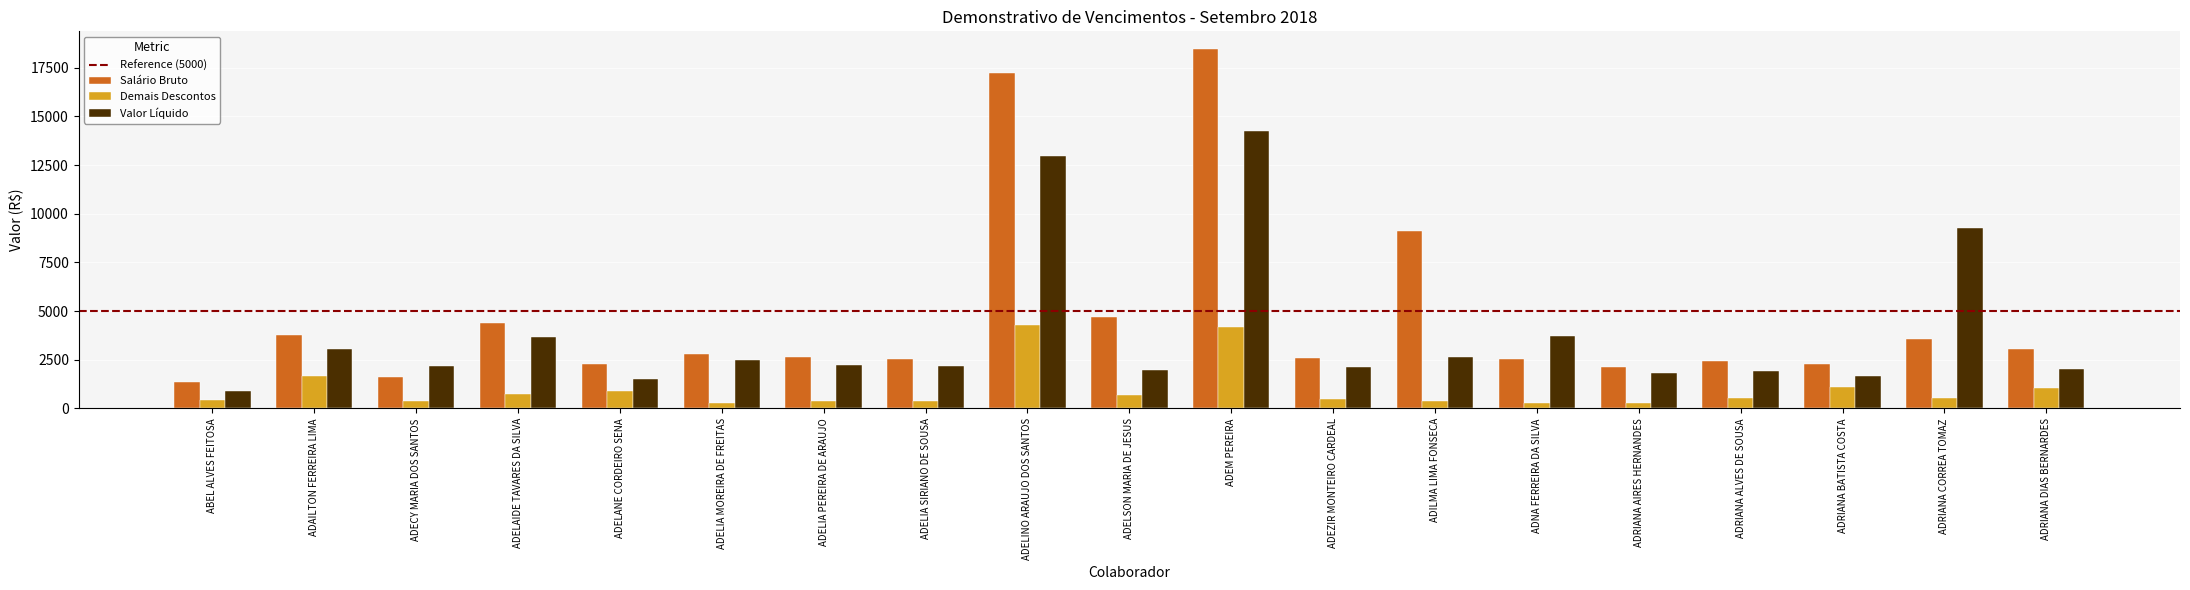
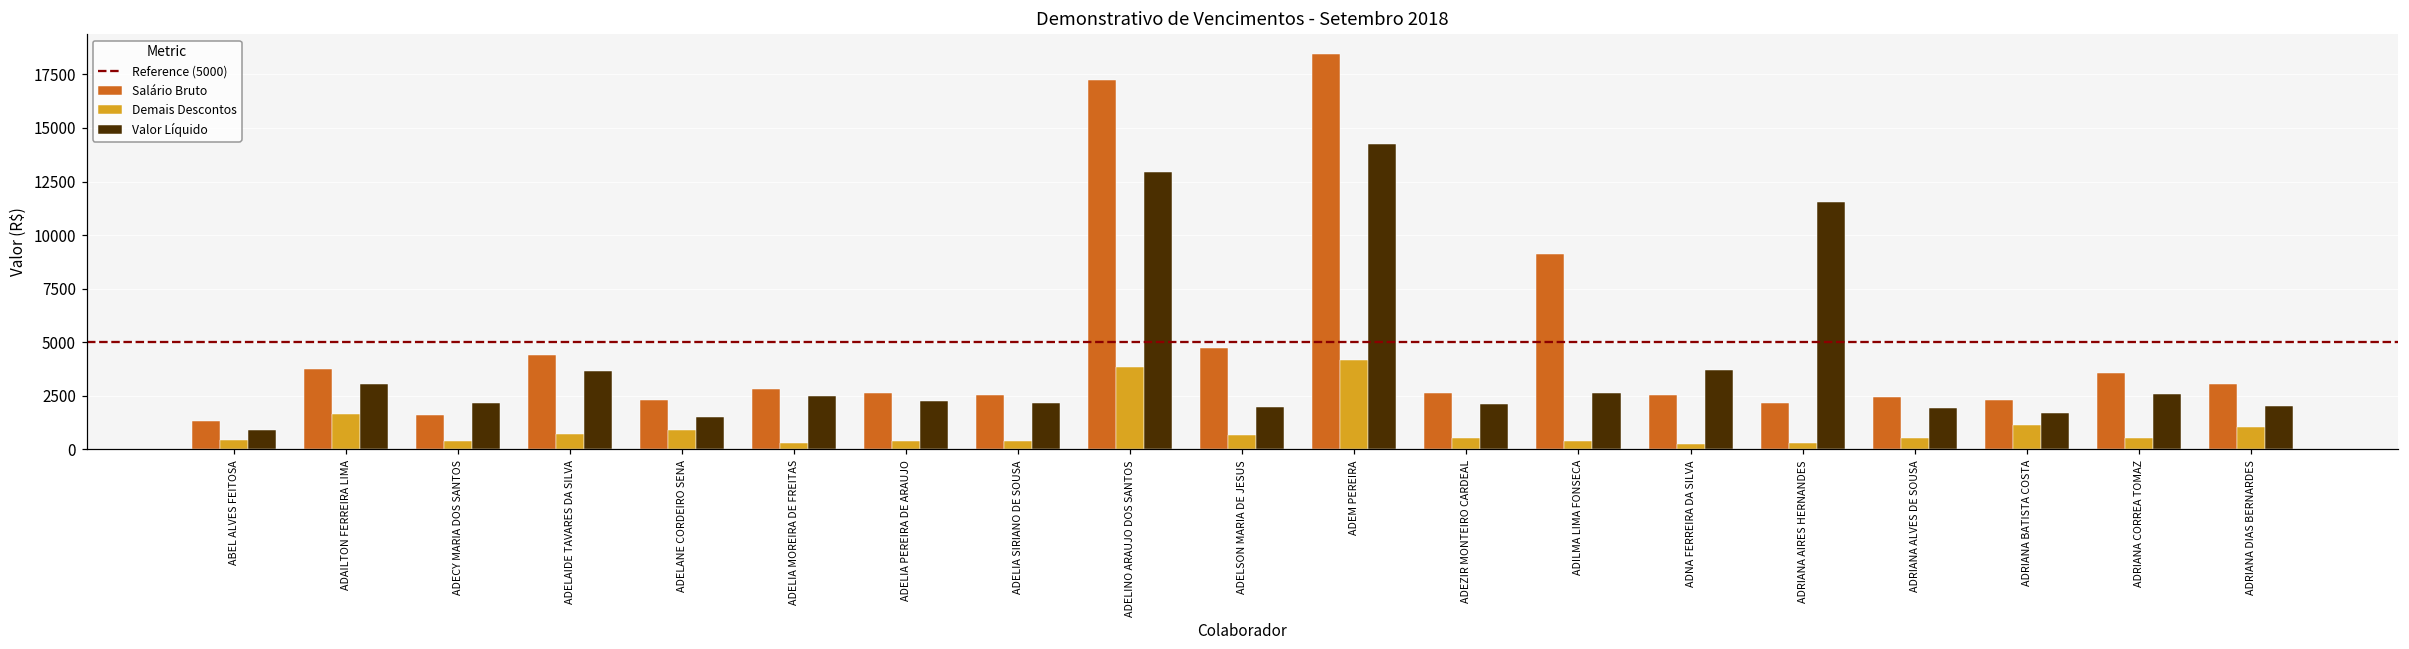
Demais Descontos, ADELINO ARAUJO DOS SANTOS: 4300 -> 3800
Valor Líquido, ADRIANA AIRES HERNANDES: 1800 -> 11600
Valor Líquido, ADRIANA CORREA TOMAZ: 9300 -> 2600
